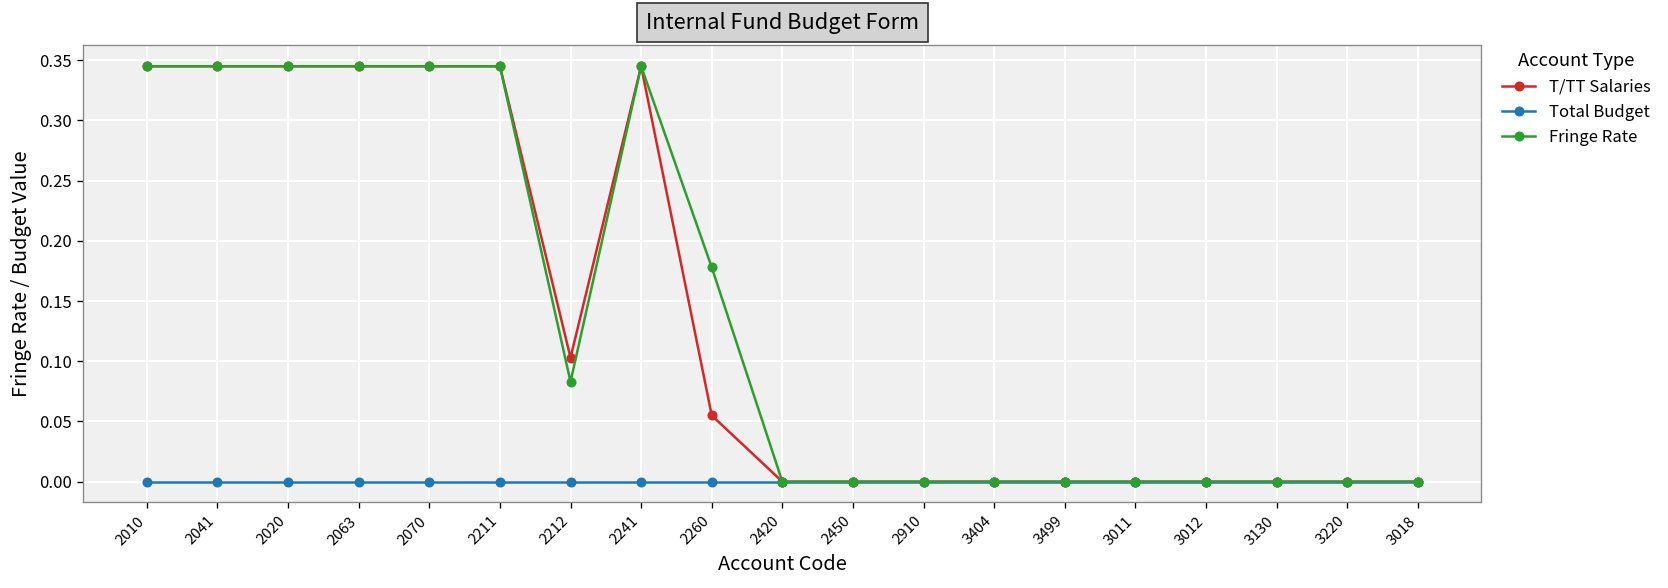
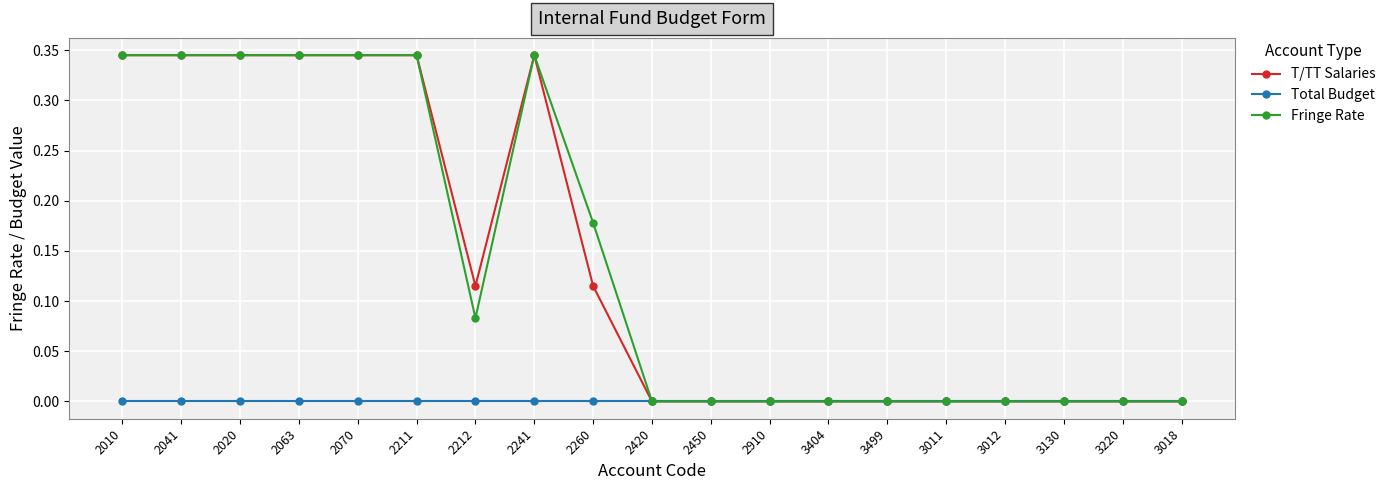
T/TT Salaries, 2212: 0.103 -> 0.115
T/TT Salaries, 2260: 0.055 -> 0.115
